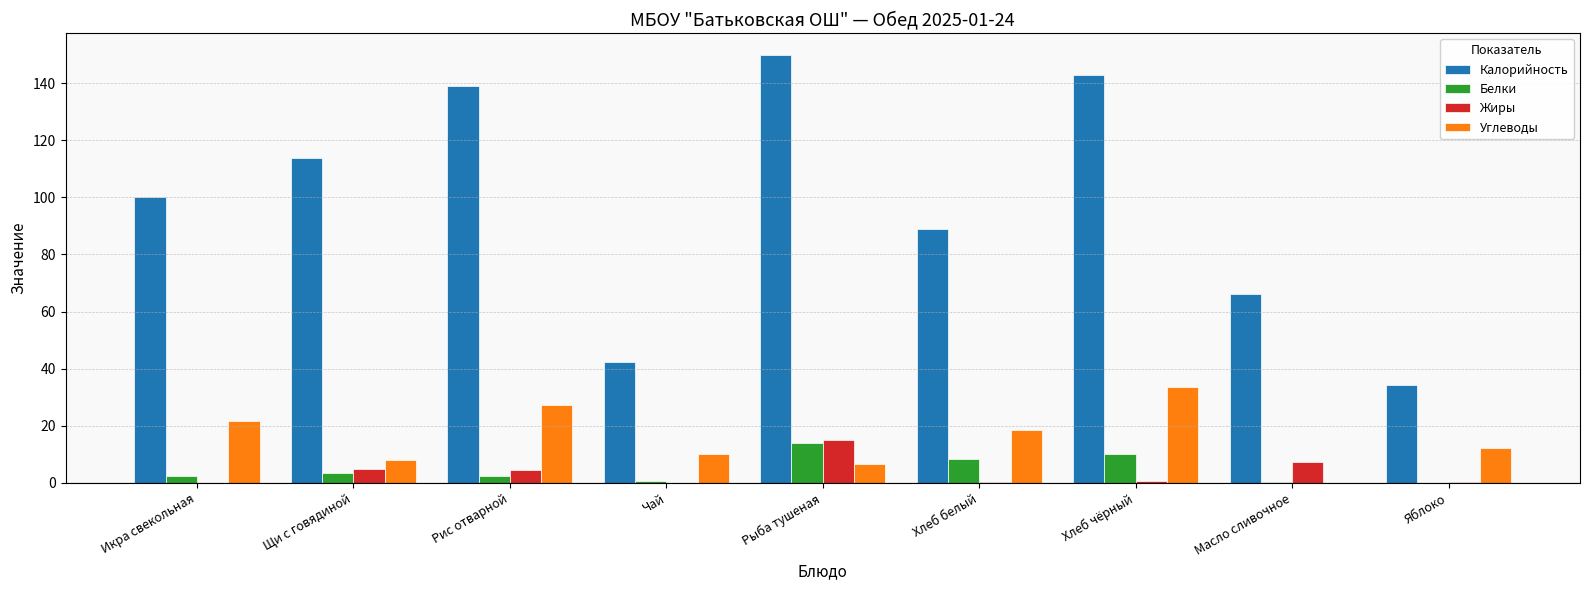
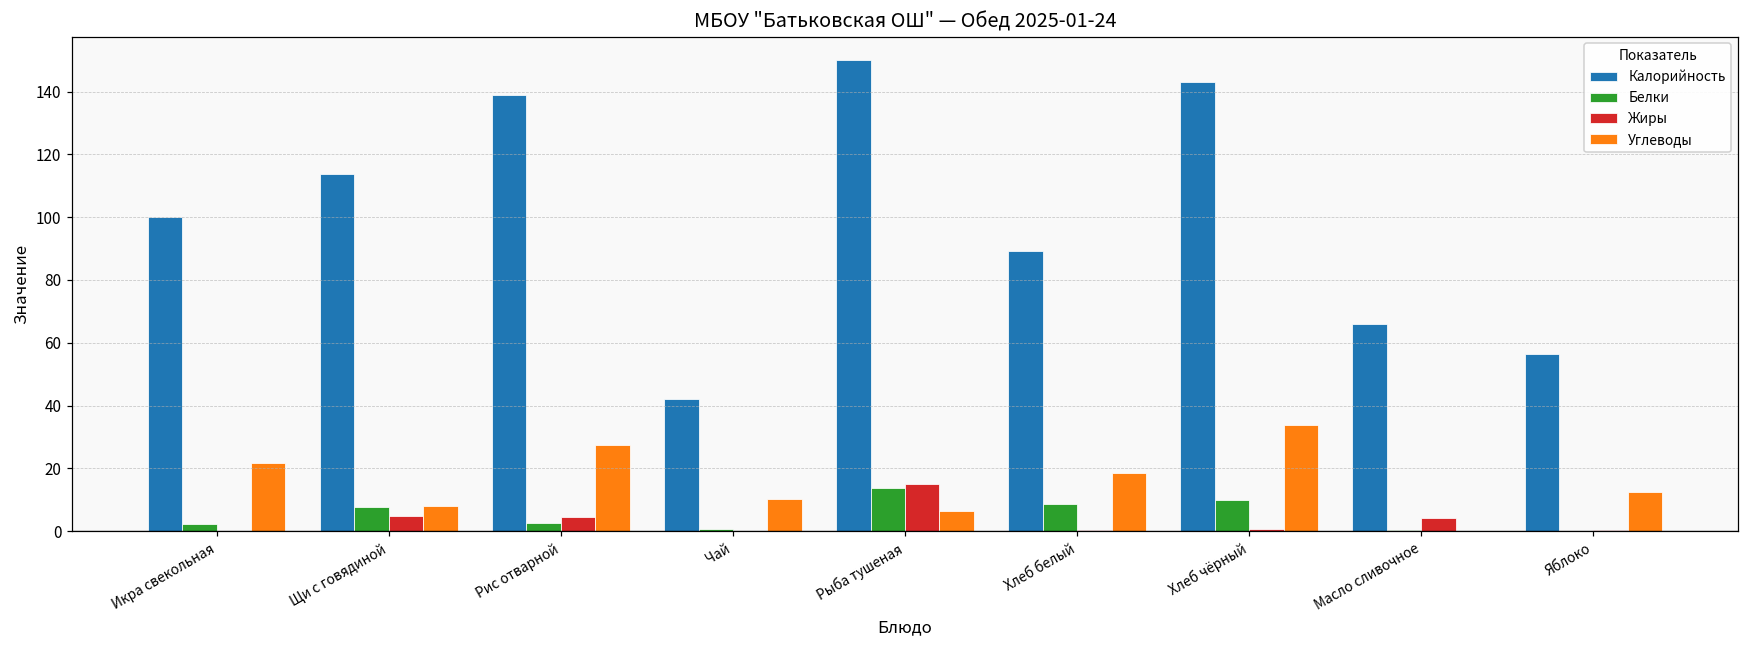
Белки, Щи с говядиной: 3 -> 8
Жиры, Масло сливочное: 7 -> 4
Калорийность, Яблоко: 34 -> 56
